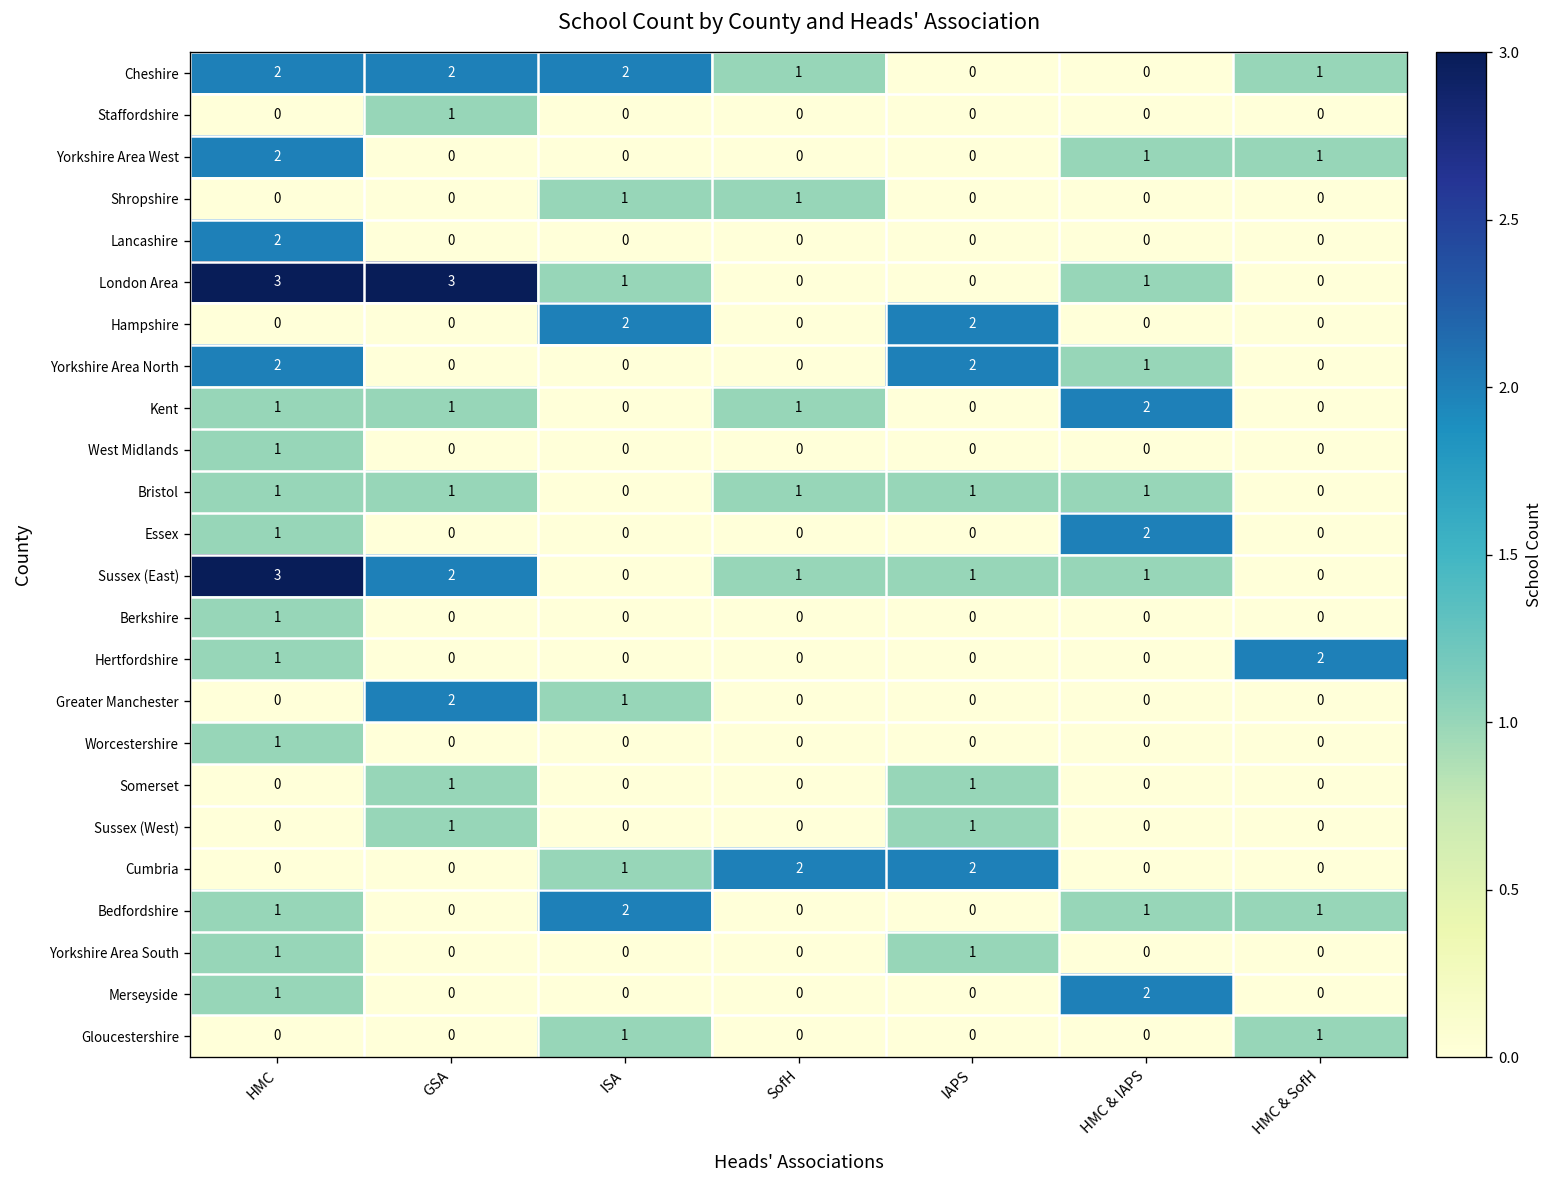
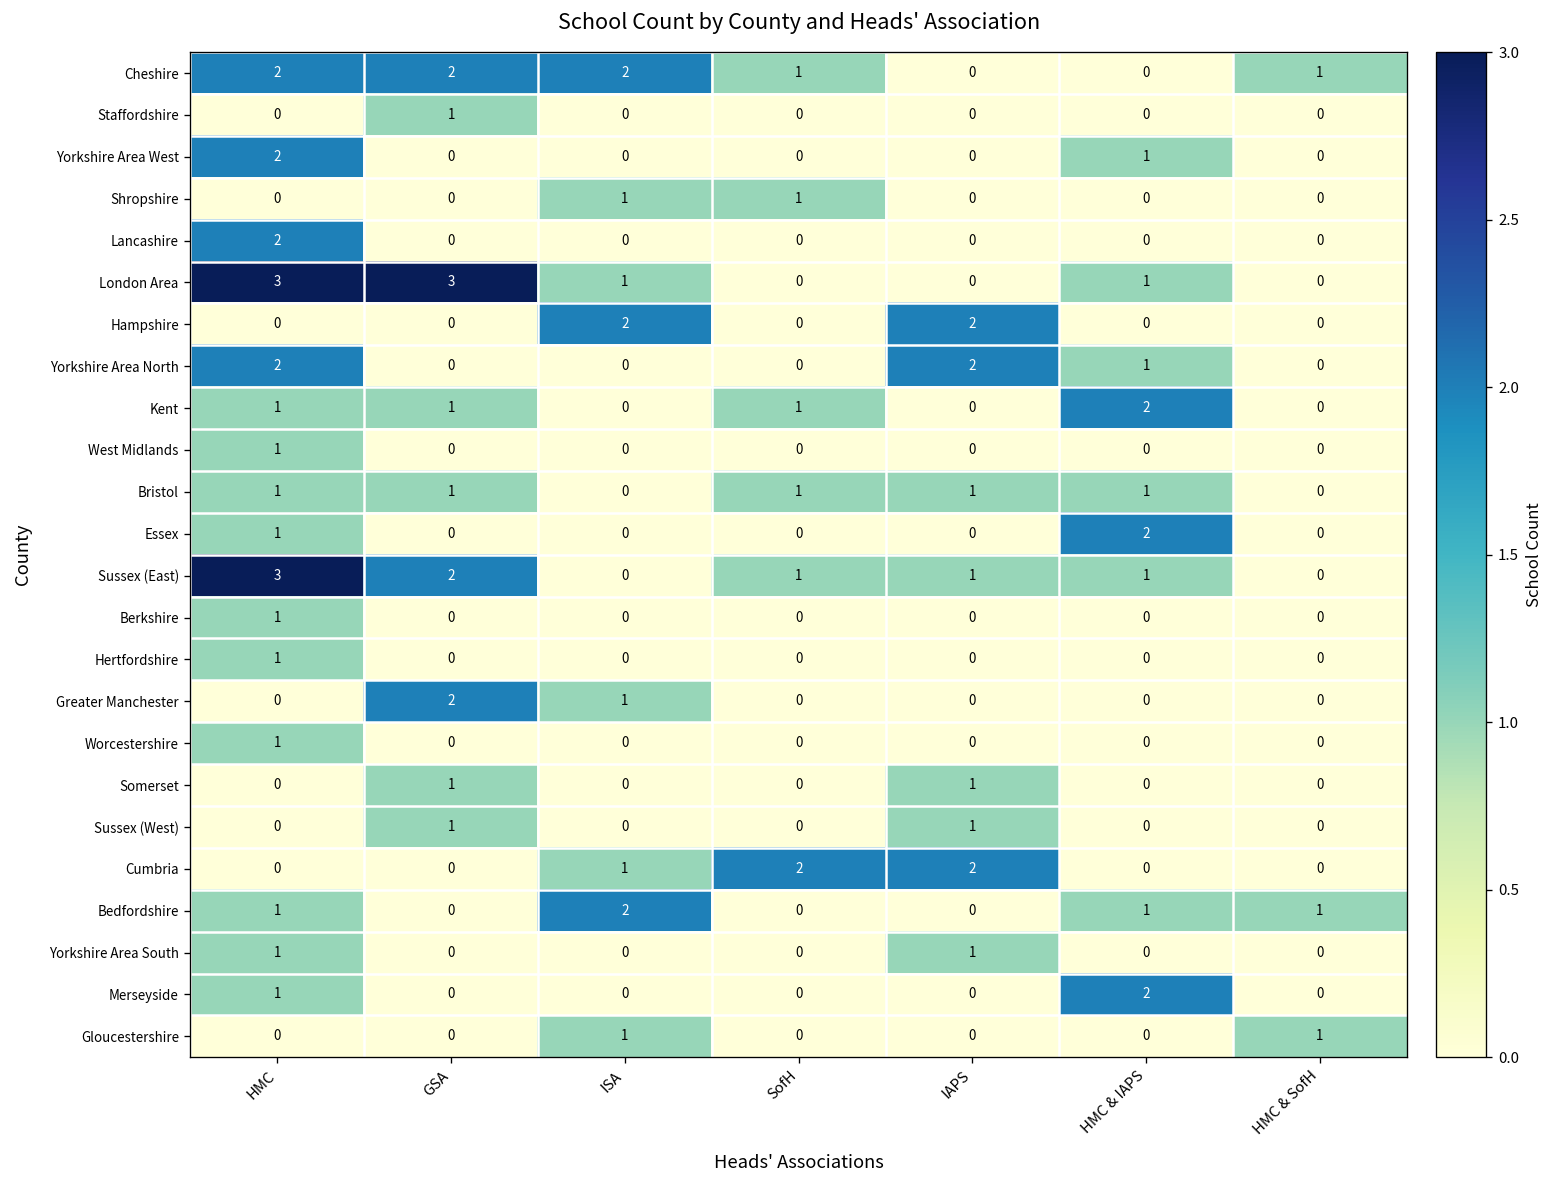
Yorkshire Area West, HMC & SofH: 1 -> 0
Hertfordshire, HMC & SofH: 2 -> 0
